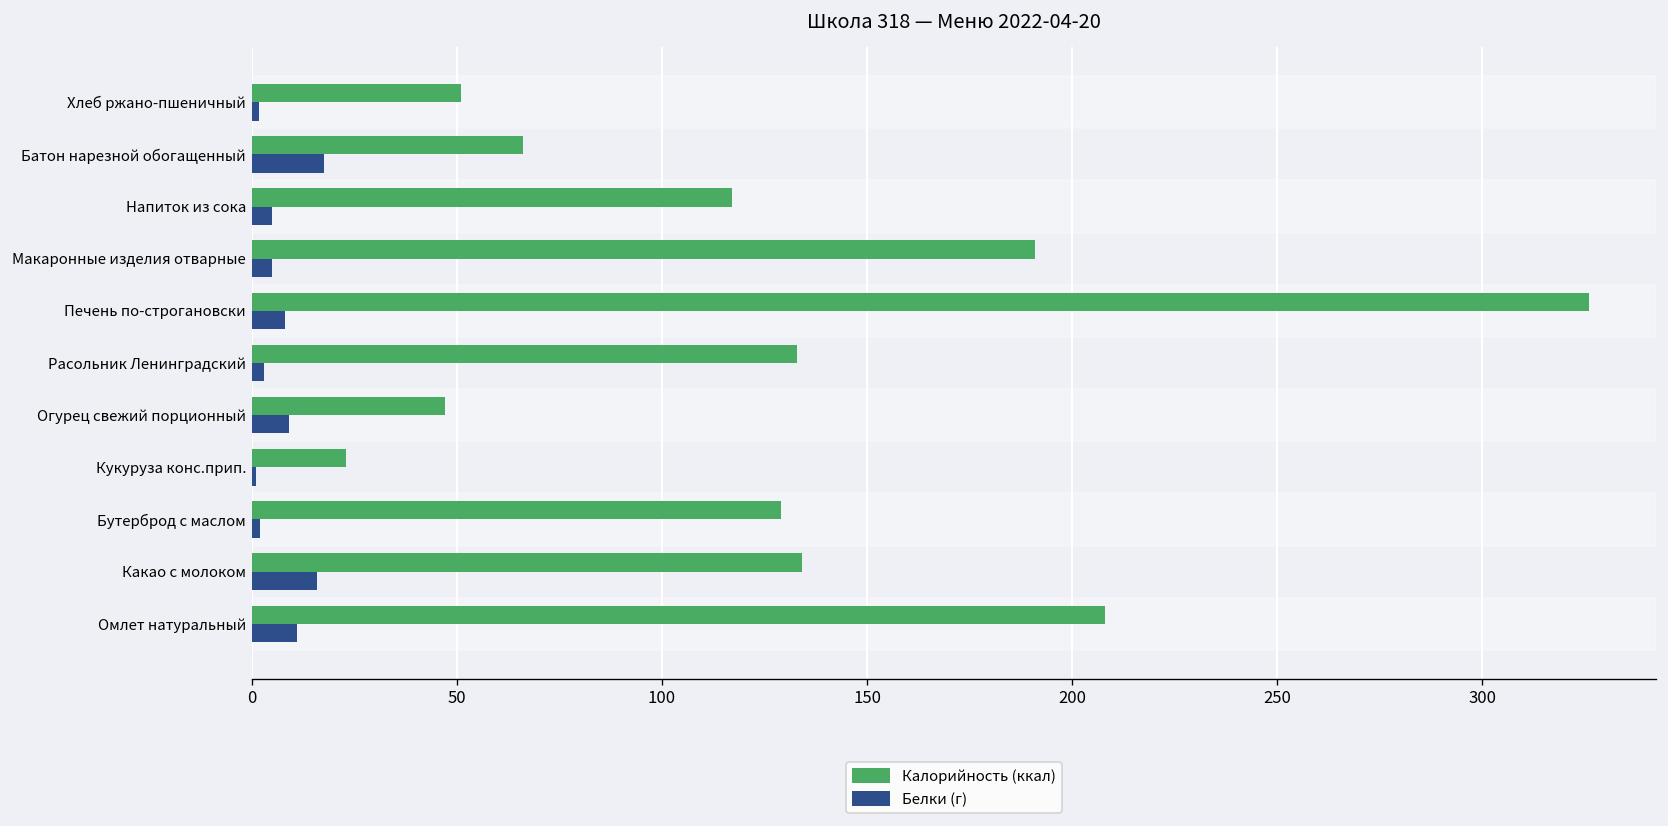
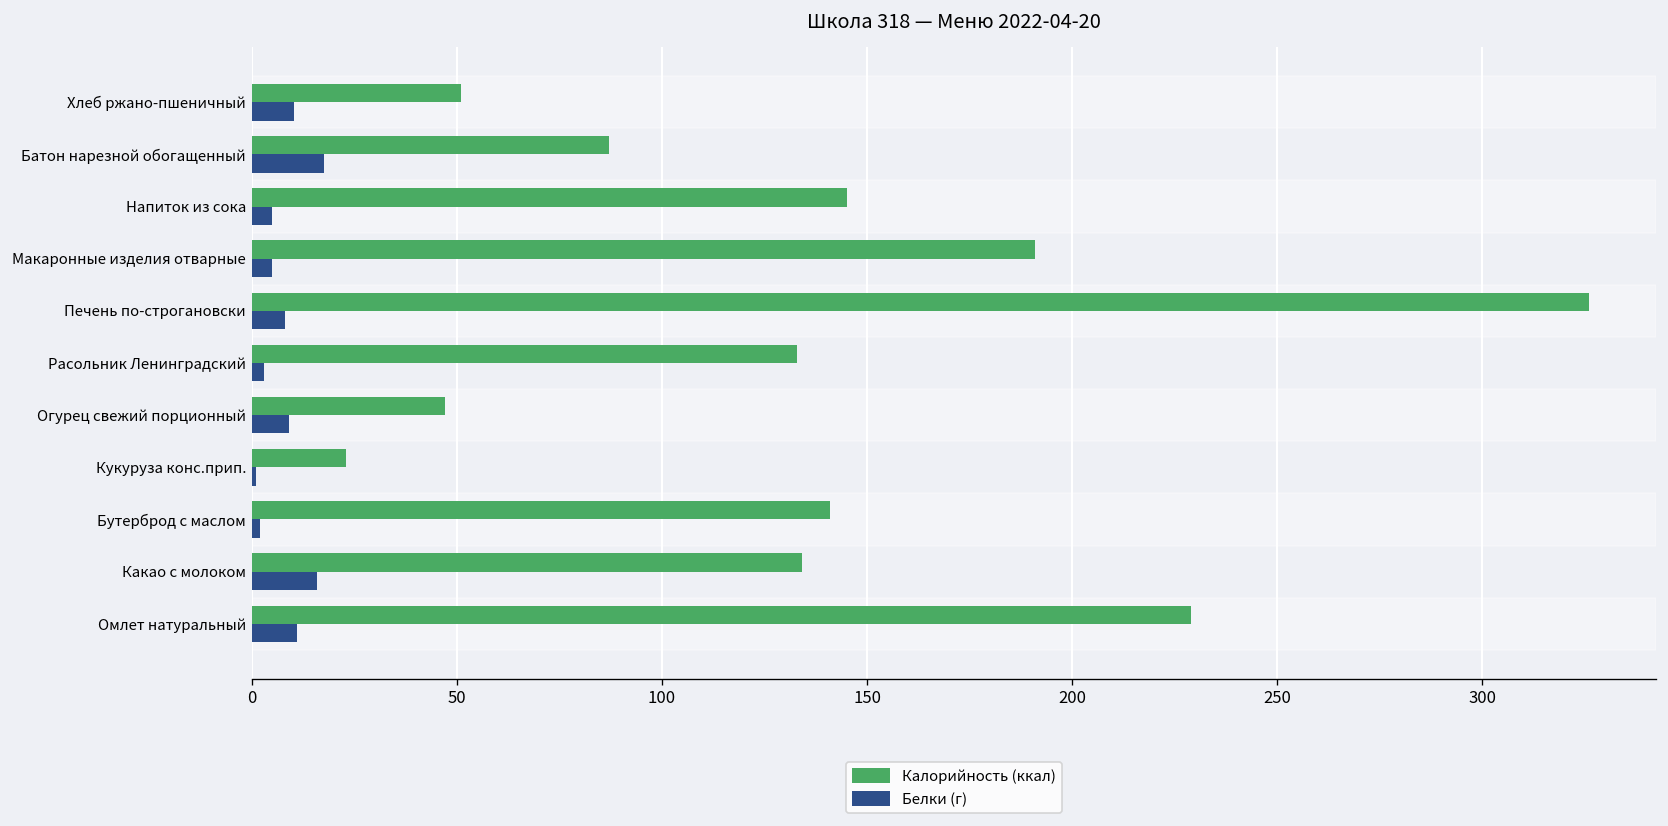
Белки (г), Хлеб ржано-пшеничный: 2 -> 10
Калорийность (ккал), Батон нарезной обогащенный: 66 -> 87
Калорийность (ккал), Напиток из сока: 117 -> 145
Калорийность (ккал), Бутерброд с маслом: 129 -> 141
Калорийность (ккал), Омлет натуральный: 208 -> 229
